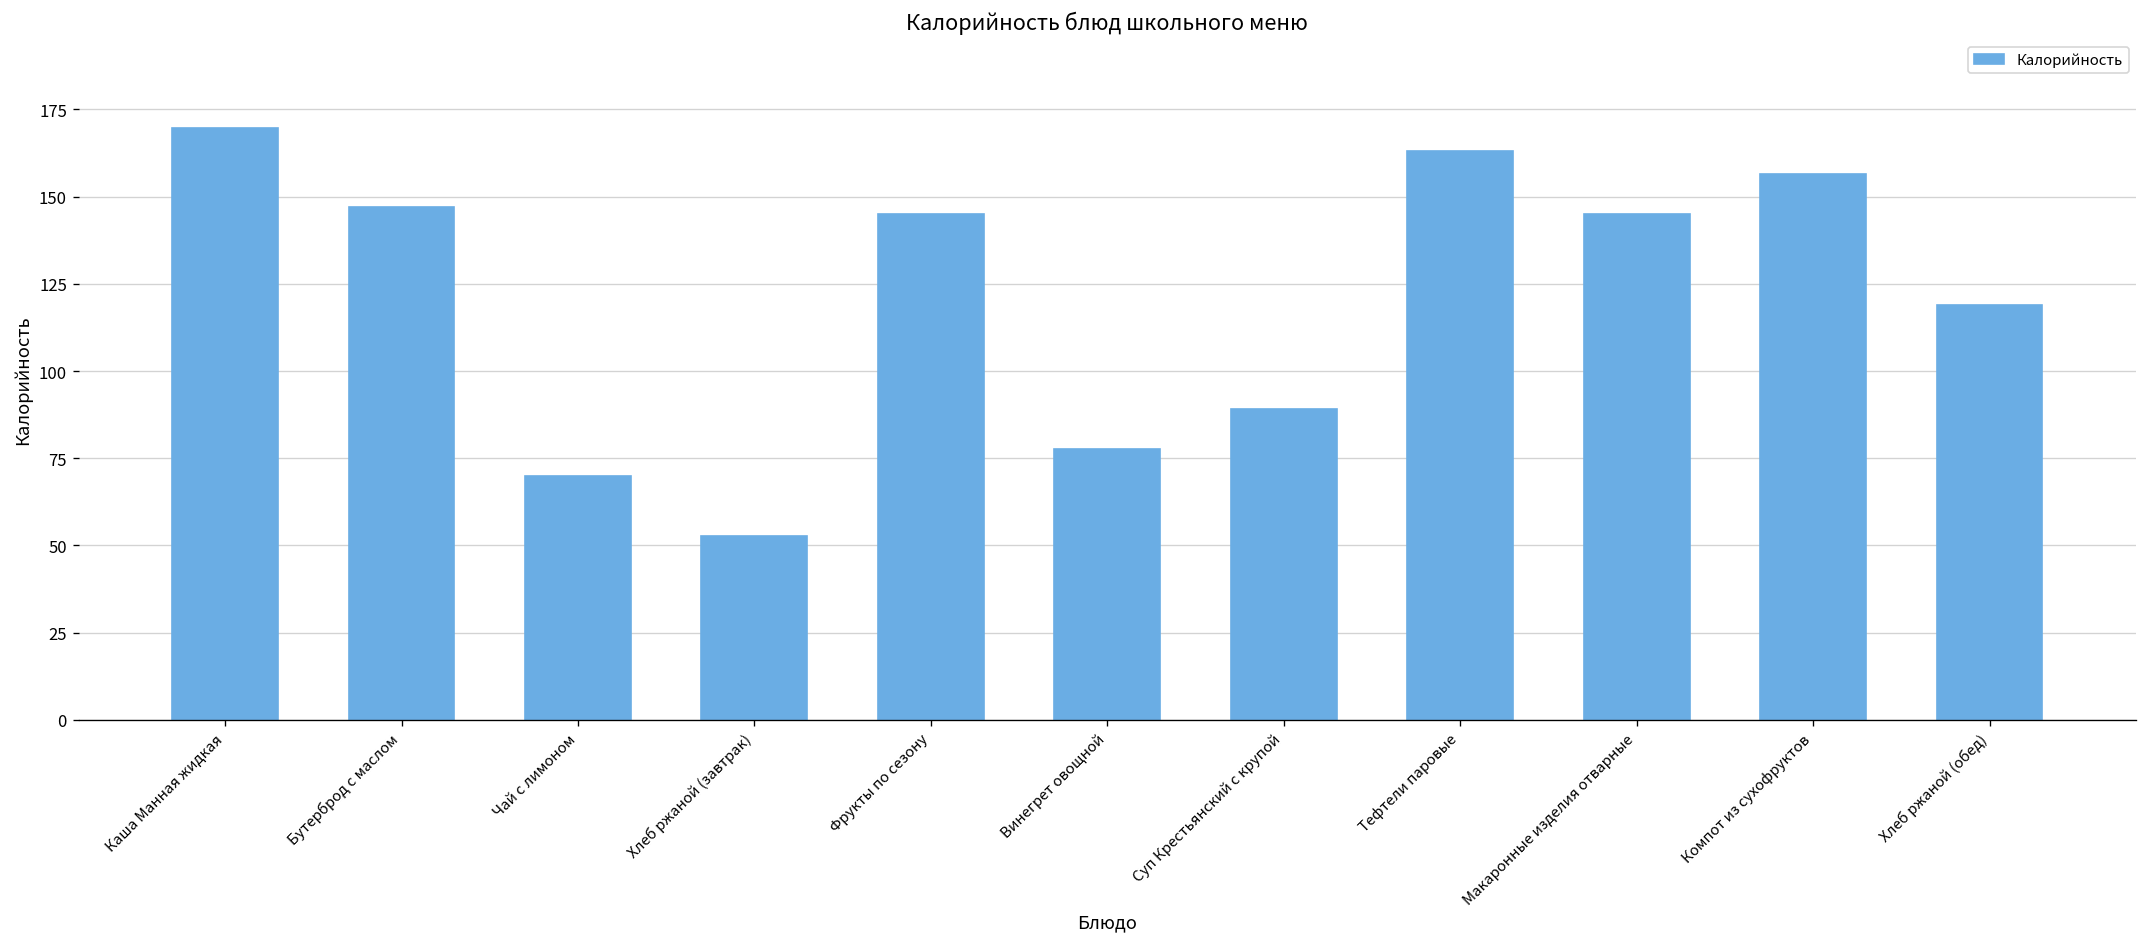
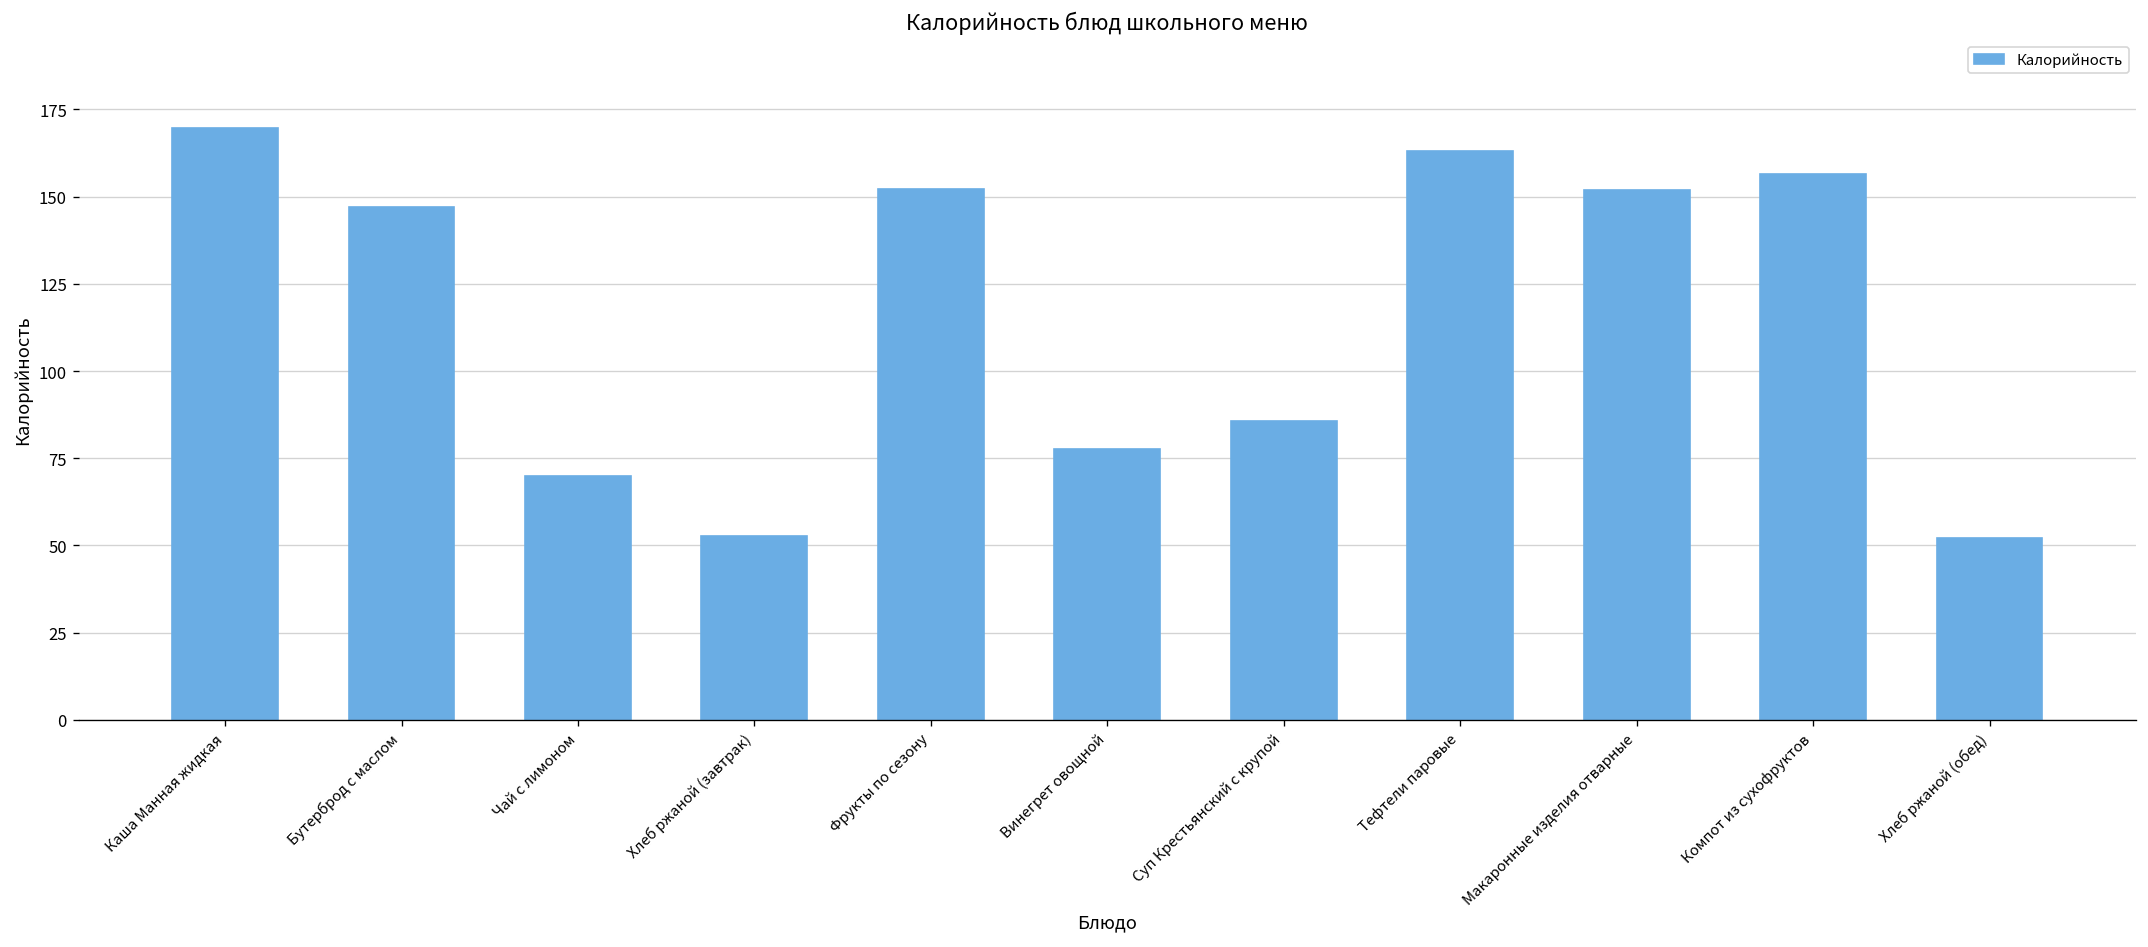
Фрукты по сезону: 145 -> 152
Суп Крестьянский с крупой: 89 -> 86
Макаронные изделия отварные: 145 -> 152
Хлеб ржаной (обед): 119 -> 52
